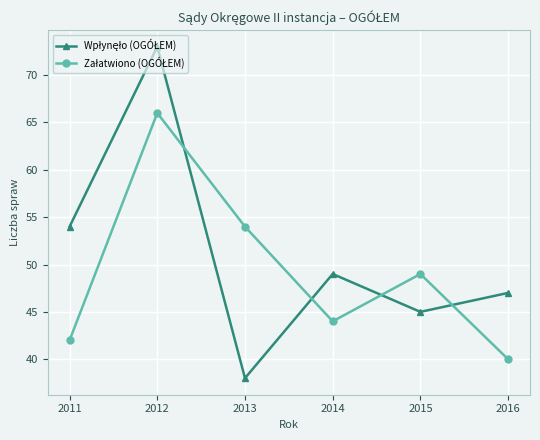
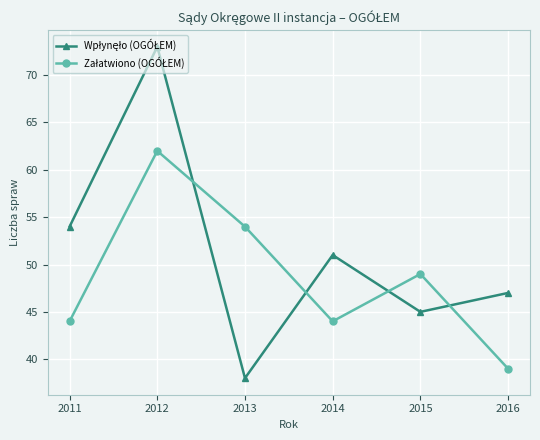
Załatwiono (OGÓŁEM), 2011: 42 -> 44
Załatwiono (OGÓŁEM), 2012: 66 -> 62
Wpłynęło (OGÓŁEM), 2014: 49 -> 51
Załatwiono (OGÓŁEM), 2016: 40 -> 39
